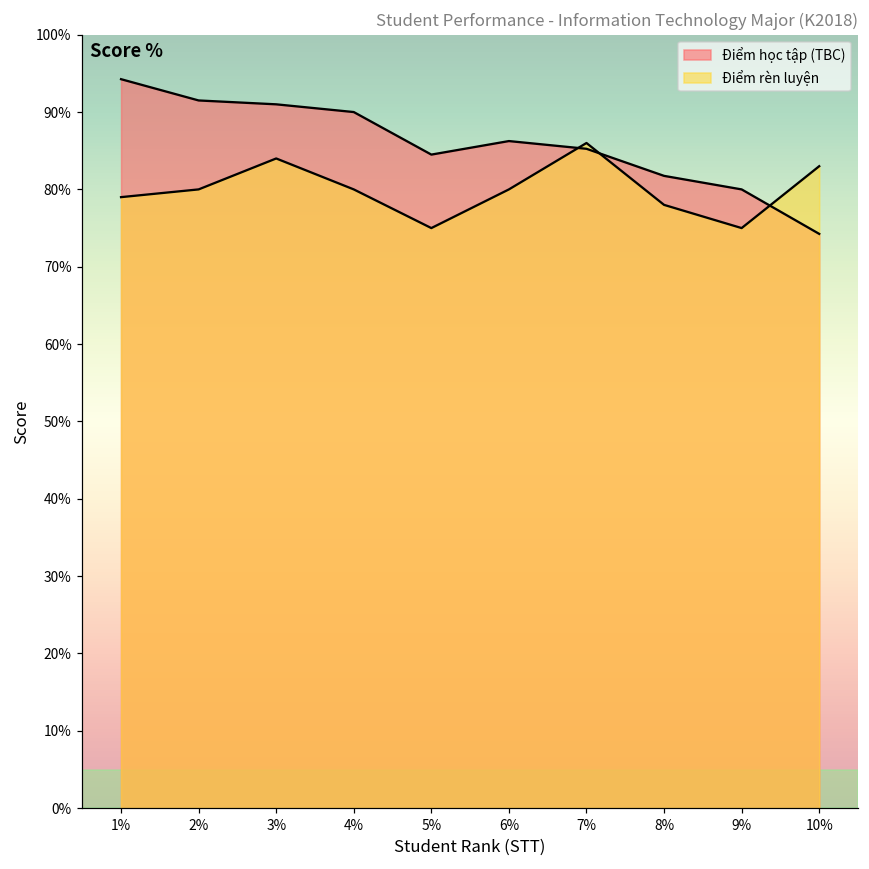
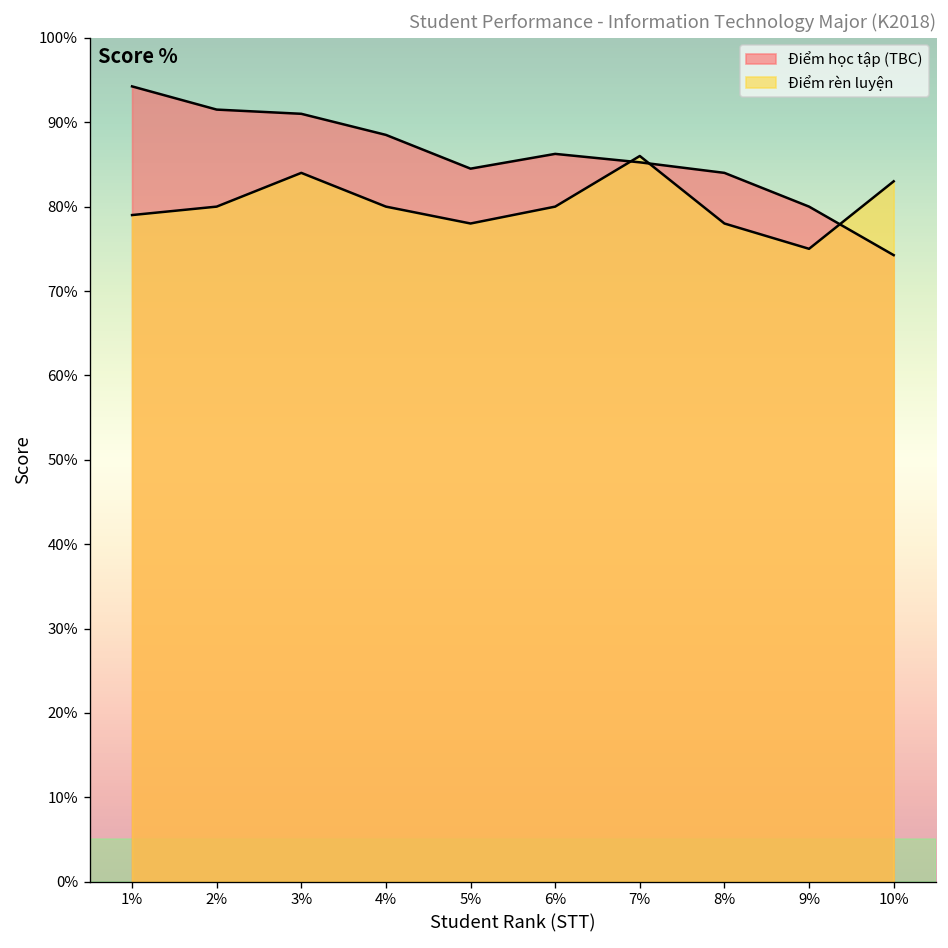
Điểm học tập (TBC), 4%: 90% -> 89%
Điểm rèn luyện, 5%: 75% -> 78%
Điểm học tập (TBC), 8%: 82% -> 84%
